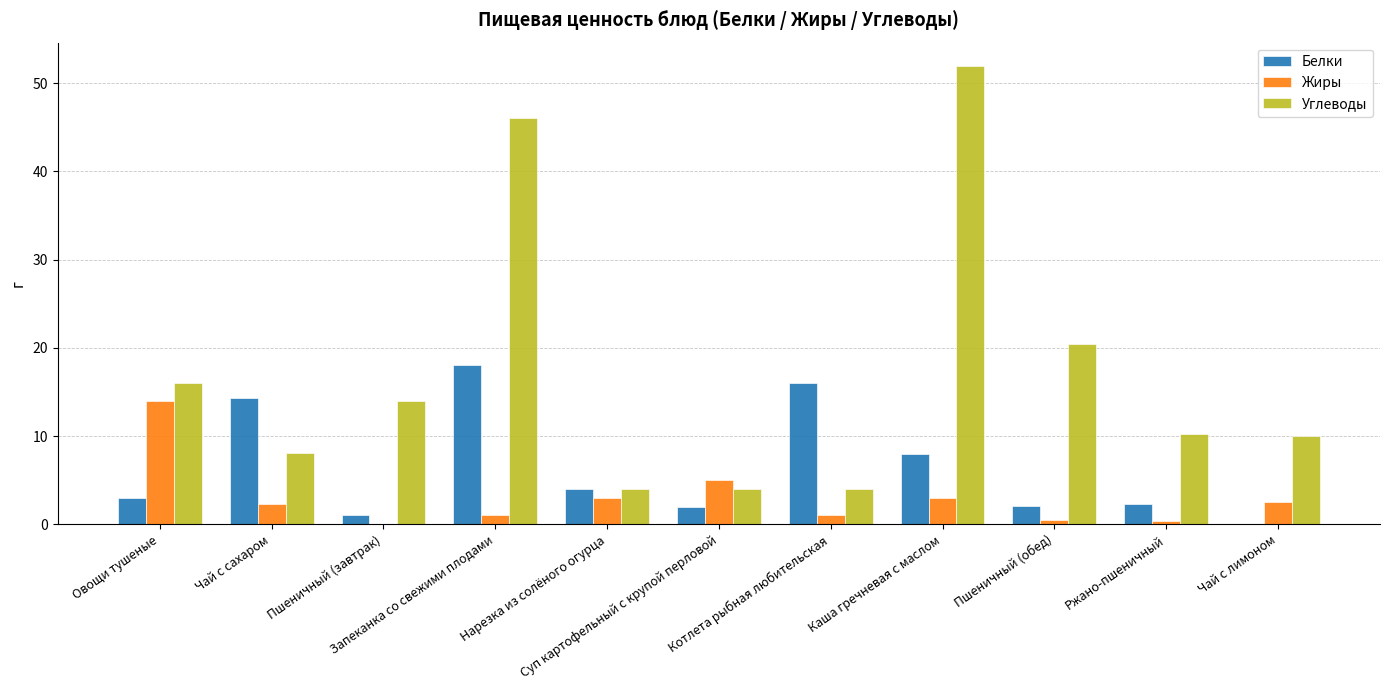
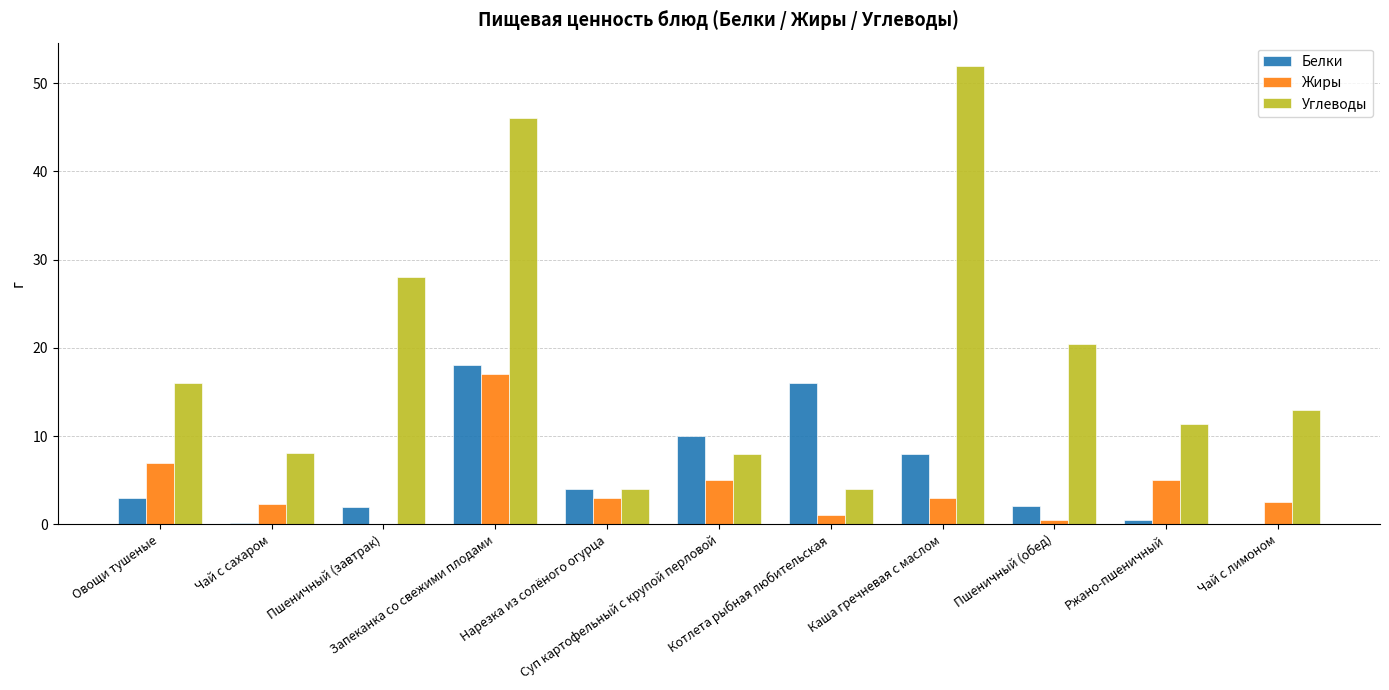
Жиры, Овощи тушеные: 14 -> 7
Белки, Чай с сахаром: 14 -> 0
Белки, Пшеничный (завтрак): 1 -> 2
Углеводы, Пшеничный (завтрак): 14 -> 28
Жиры, Запеканка со свежими плодами: 1 -> 17
Белки, Суп картофельный с крупой перловой: 2 -> 10
Углеводы, Суп картофельный с крупой перловой: 4 -> 8
Белки, Ржано-пшеничный: 2 -> 1
Жиры, Ржано-пшеничный: 0 -> 5
Углеводы, Ржано-пшеничный: 10 -> 11
Углеводы, Чай с лимоном: 10 -> 13
